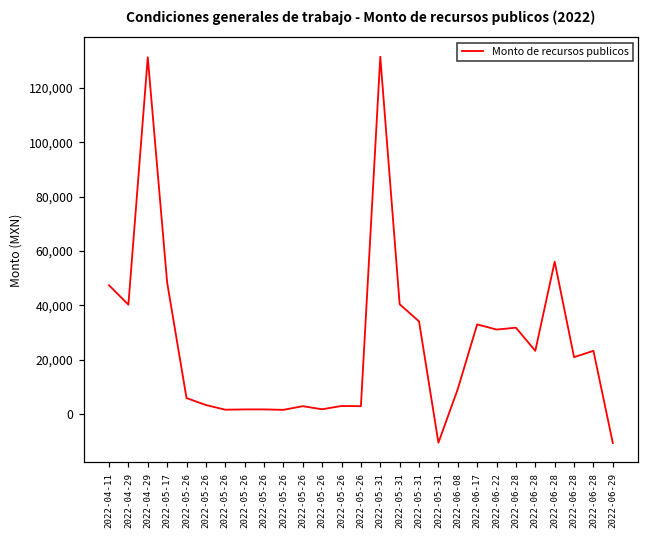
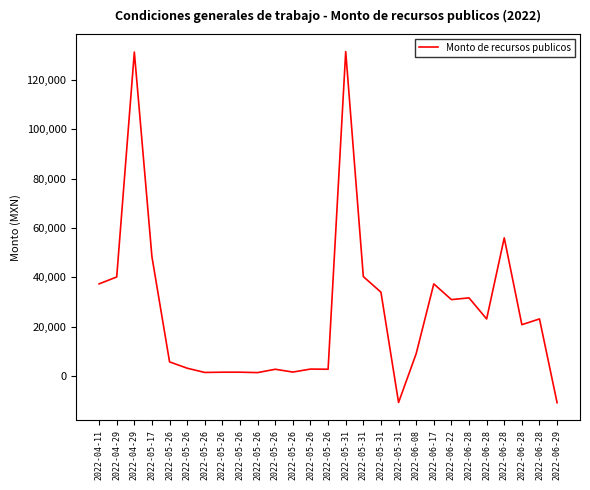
2022-04-11: 47,000 -> 37,000
2022-06-17: 33,000 -> 37,000
